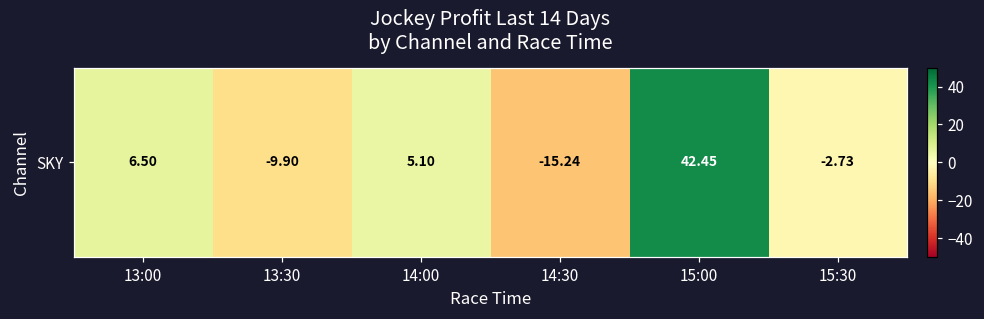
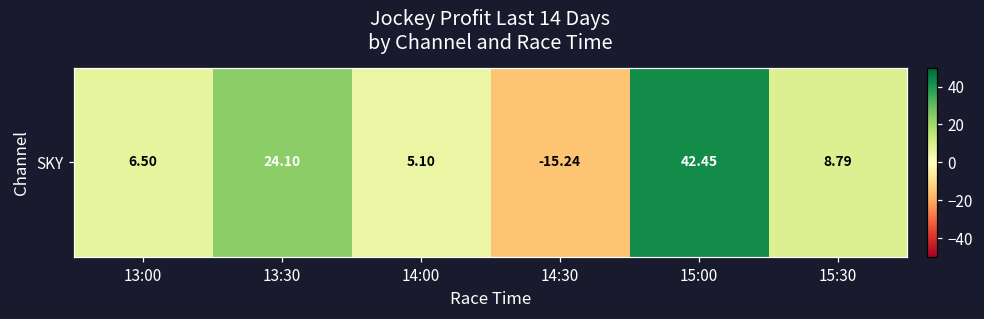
SKY, 13:30: -9.90 -> 24.10
SKY, 15:30: -2.73 -> 8.79
